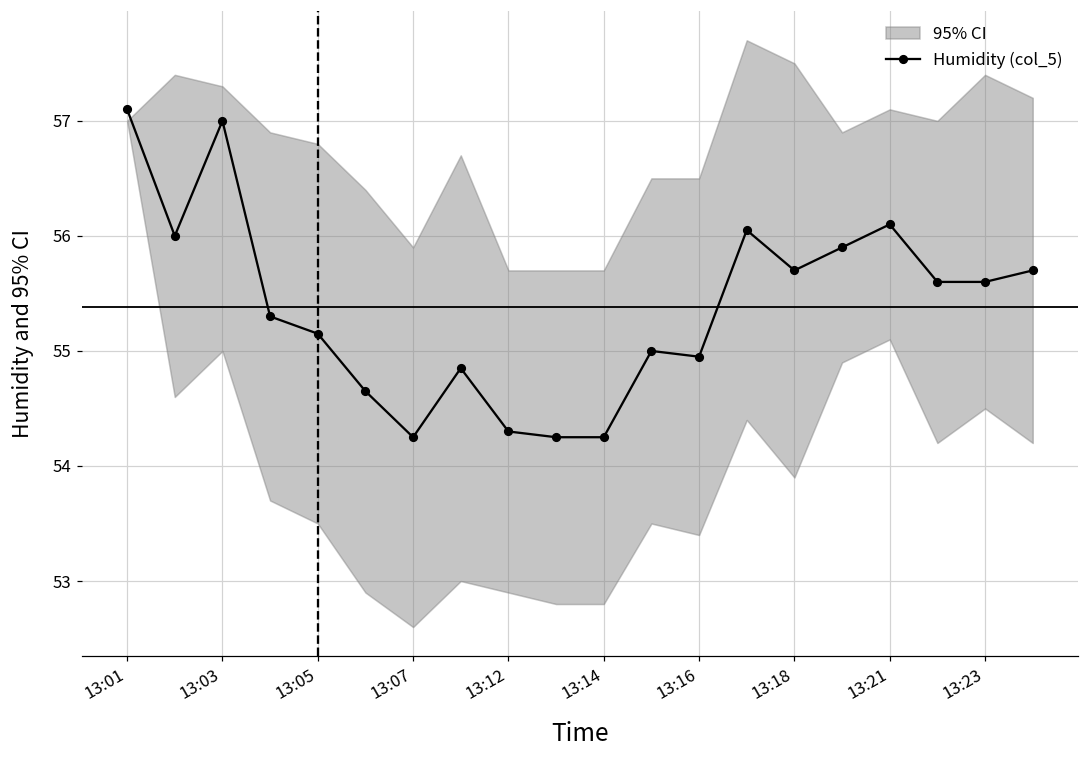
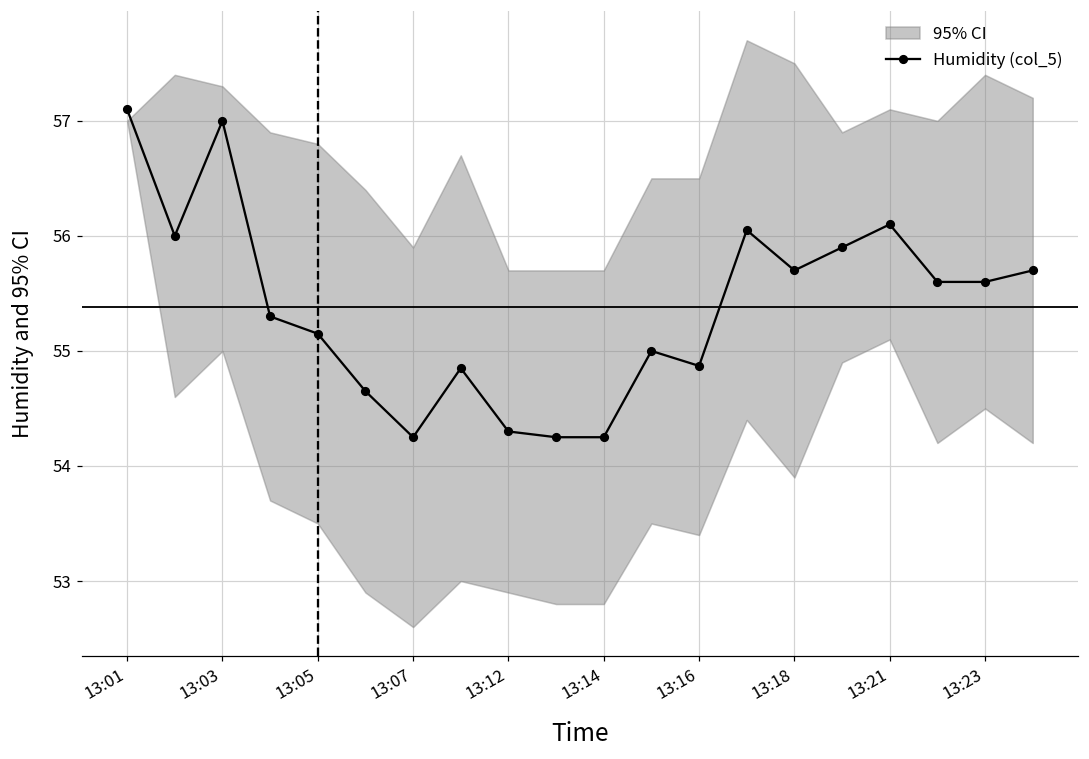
Humidity (col_5), 13:16: 54.95 -> 54.87
